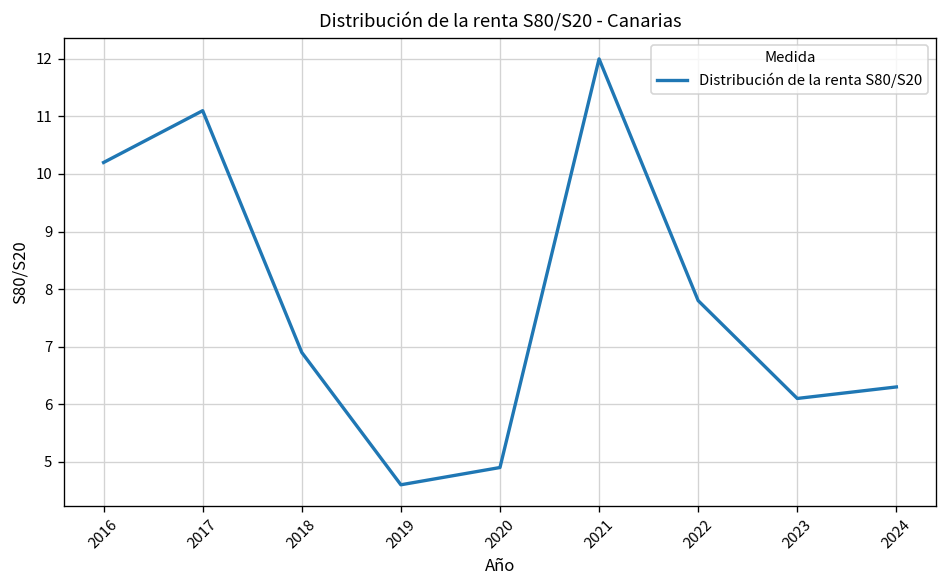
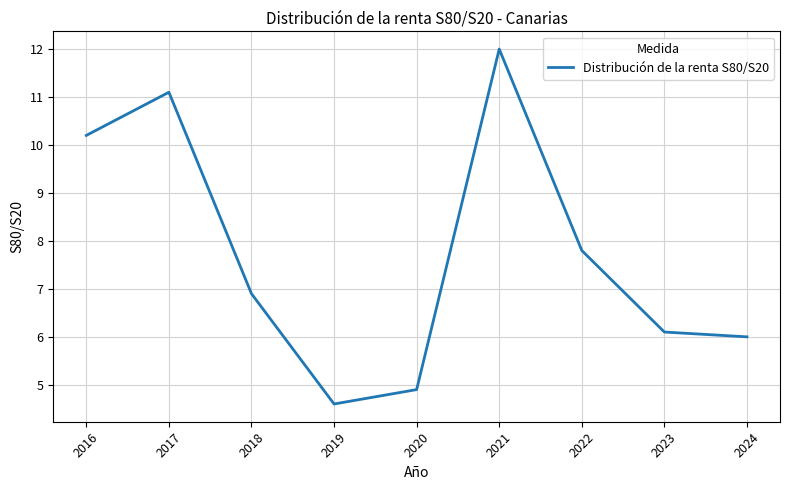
2024: 6.3 -> 6.0
